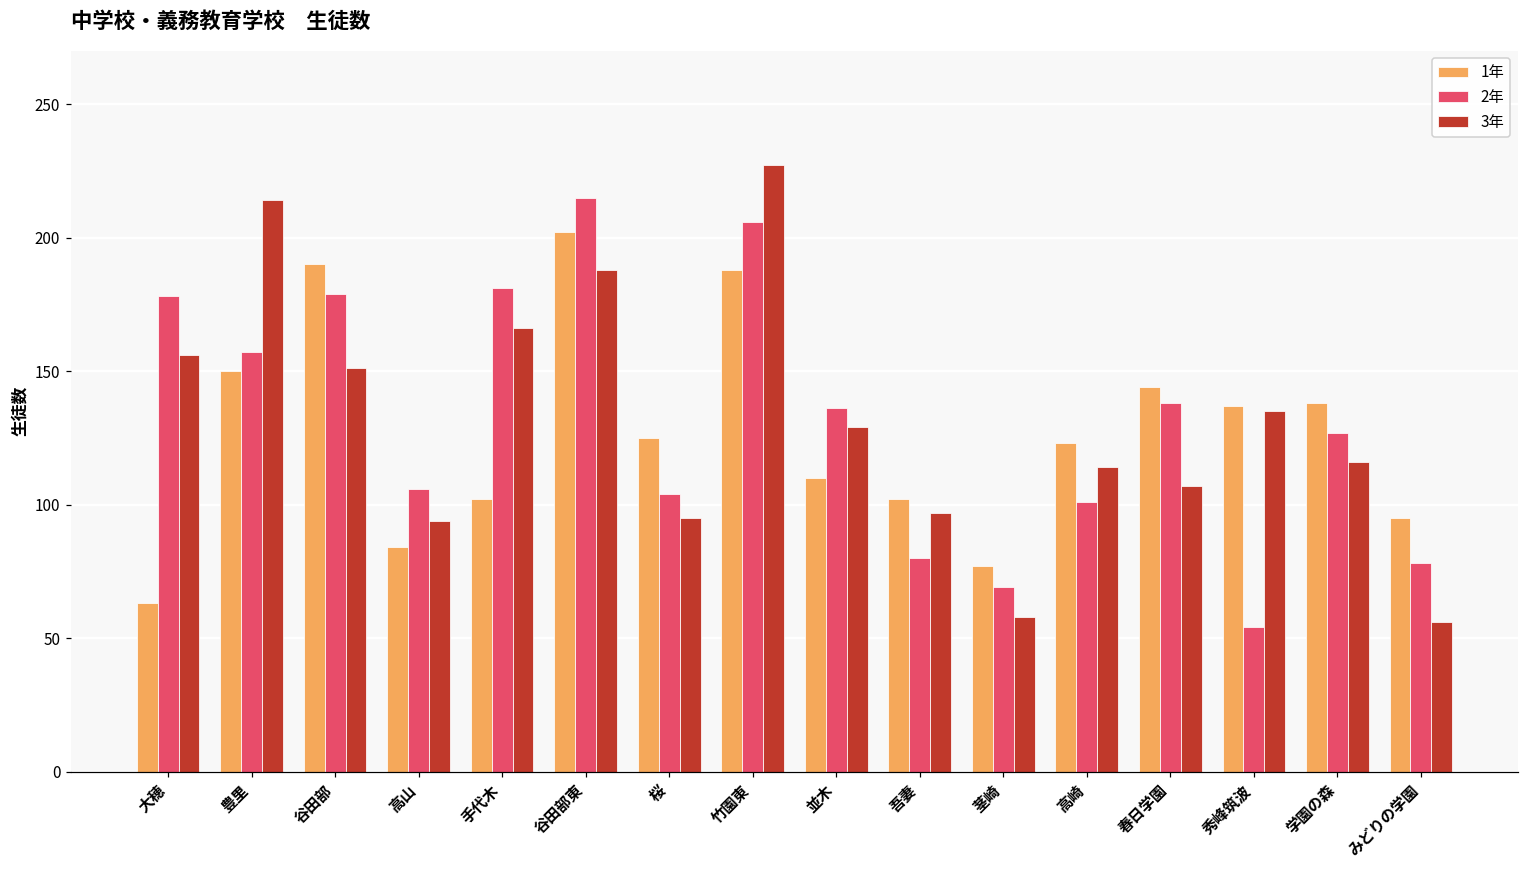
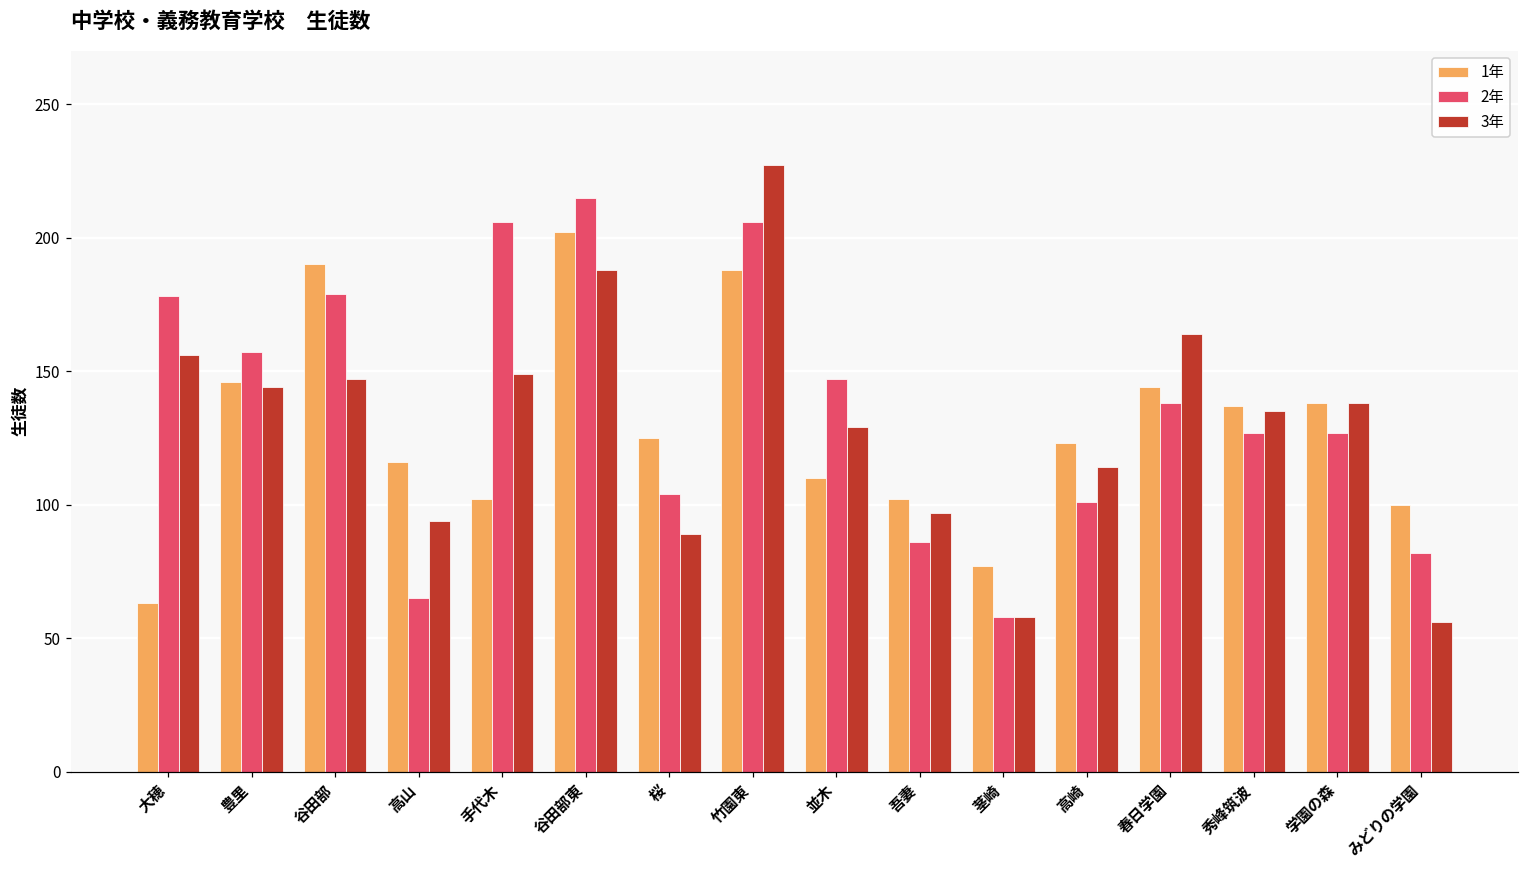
1年, 豊里: 150 -> 146
3年, 豊里: 214 -> 144
3年, 谷田部: 151 -> 147
1年, 高山: 84 -> 116
2年, 高山: 106 -> 65
2年, 手代木: 181 -> 206
3年, 手代木: 166 -> 149
3年, 桜: 95 -> 89
2年, 並木: 136 -> 147
2年, 吾妻: 80 -> 86
2年, 茎崎: 69 -> 58
3年, 春日学園: 107 -> 164
2年, 秀峰筑波: 54 -> 127
3年, 学園の森: 116 -> 138
1年, みどりの学園: 95 -> 100
2年, みどりの学園: 78 -> 82
